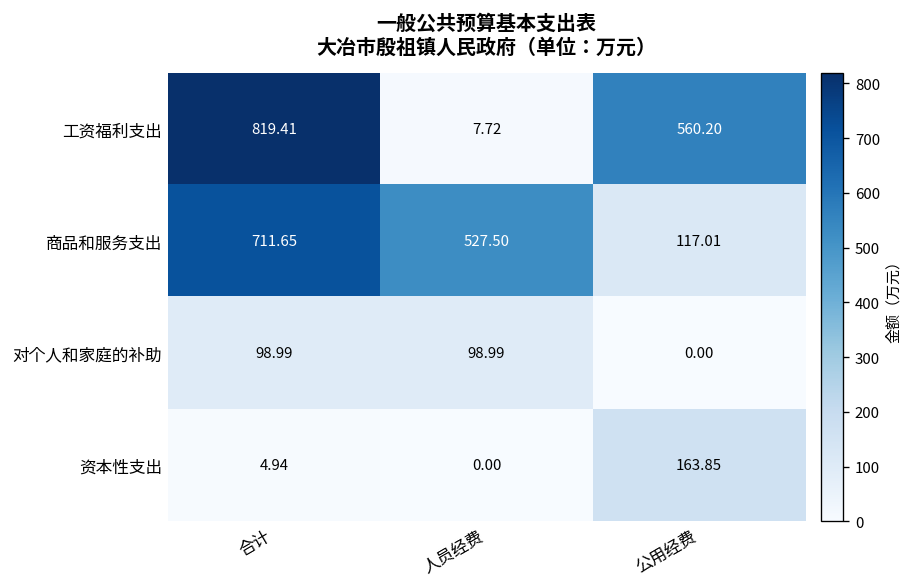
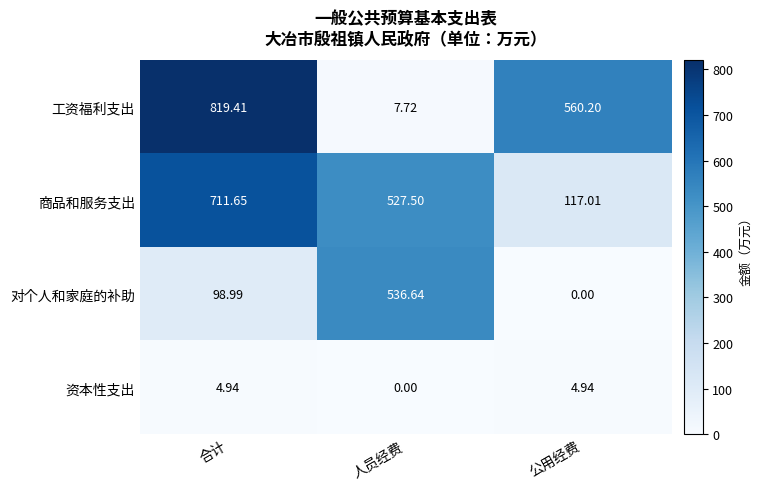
对个人和家庭的补助, 人员经费: 98.99 -> 536.64
资本性支出, 公用经费: 163.85 -> 4.94
